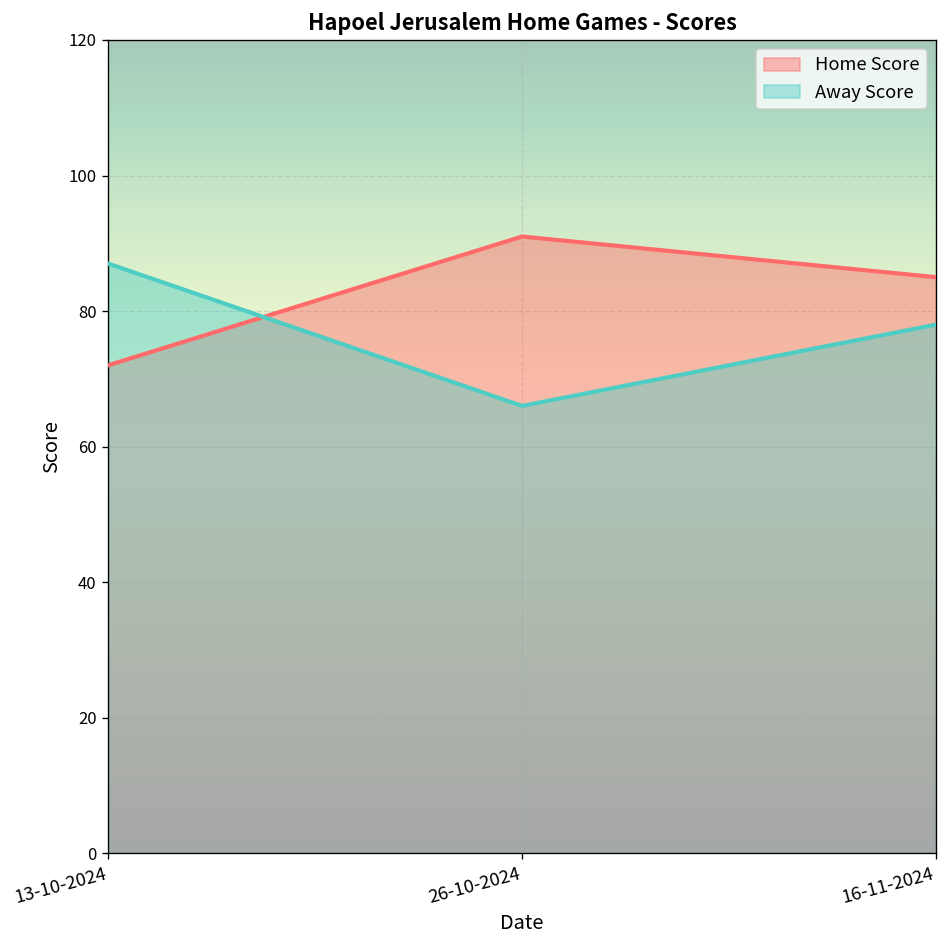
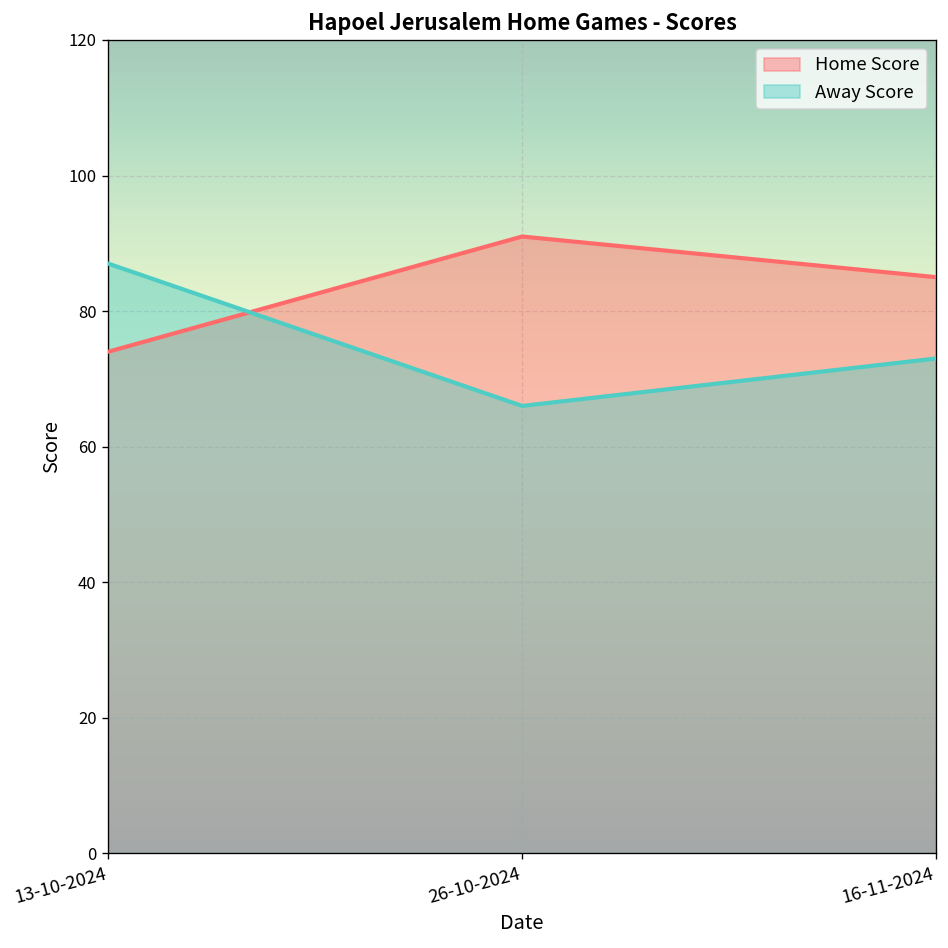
Home Score, 13-10-2024: 72 -> 74
Away Score, 16-11-2024: 78 -> 73
